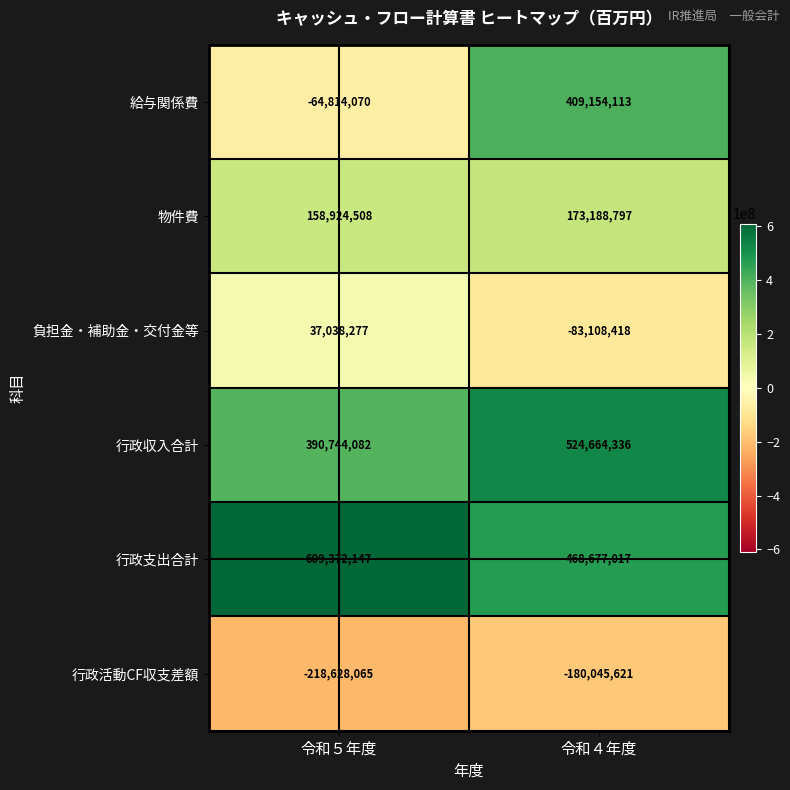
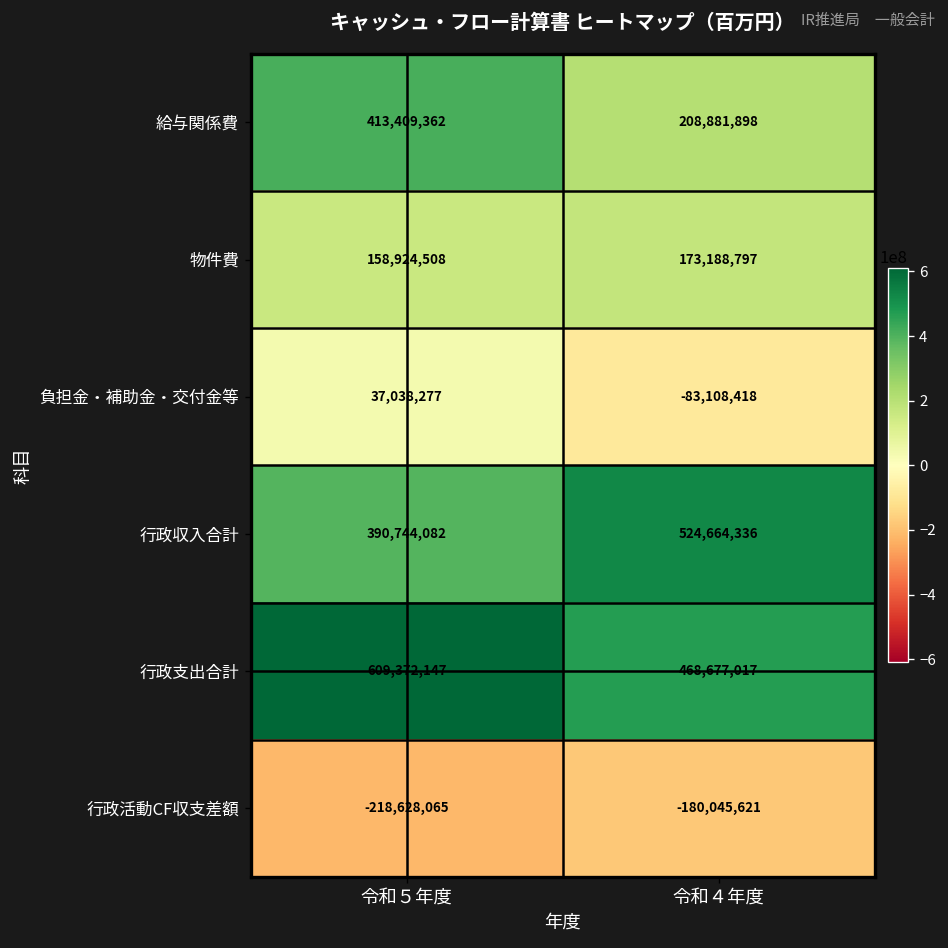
給与関係費, 令和５年度: -64,814,070 -> 413,409,362
給与関係費, 令和４年度: 409,154,113 -> 208,881,898
